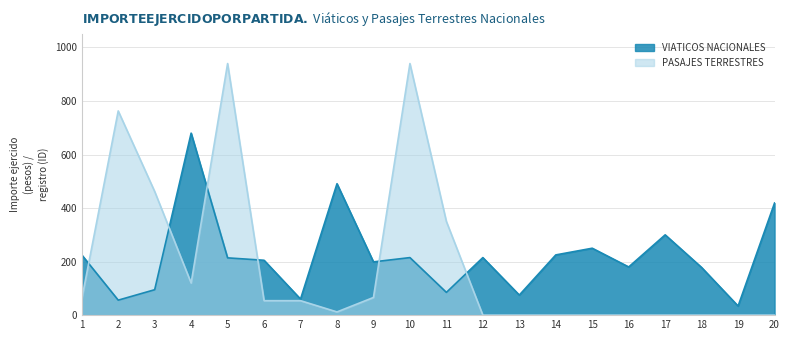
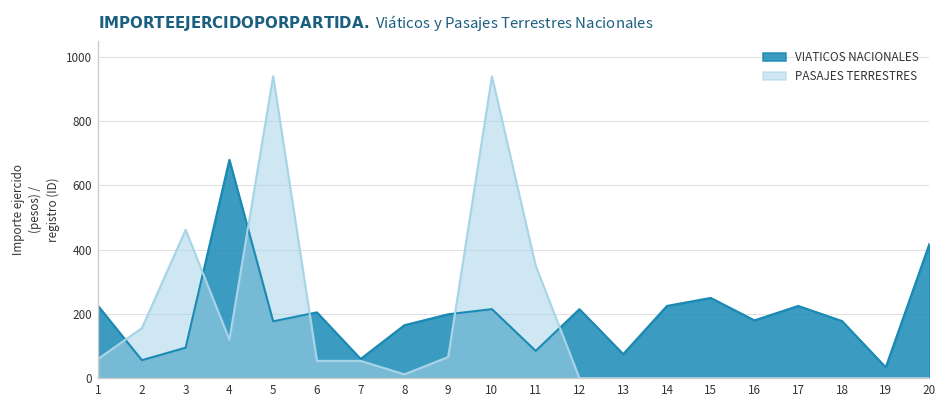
PASAJES TERRESTRES, 2: 760 -> 160
VIATICOS NACIONALES, 5: 210 -> 180
VIATICOS NACIONALES, 8: 490 -> 170
VIATICOS NACIONALES, 17: 300 -> 230
